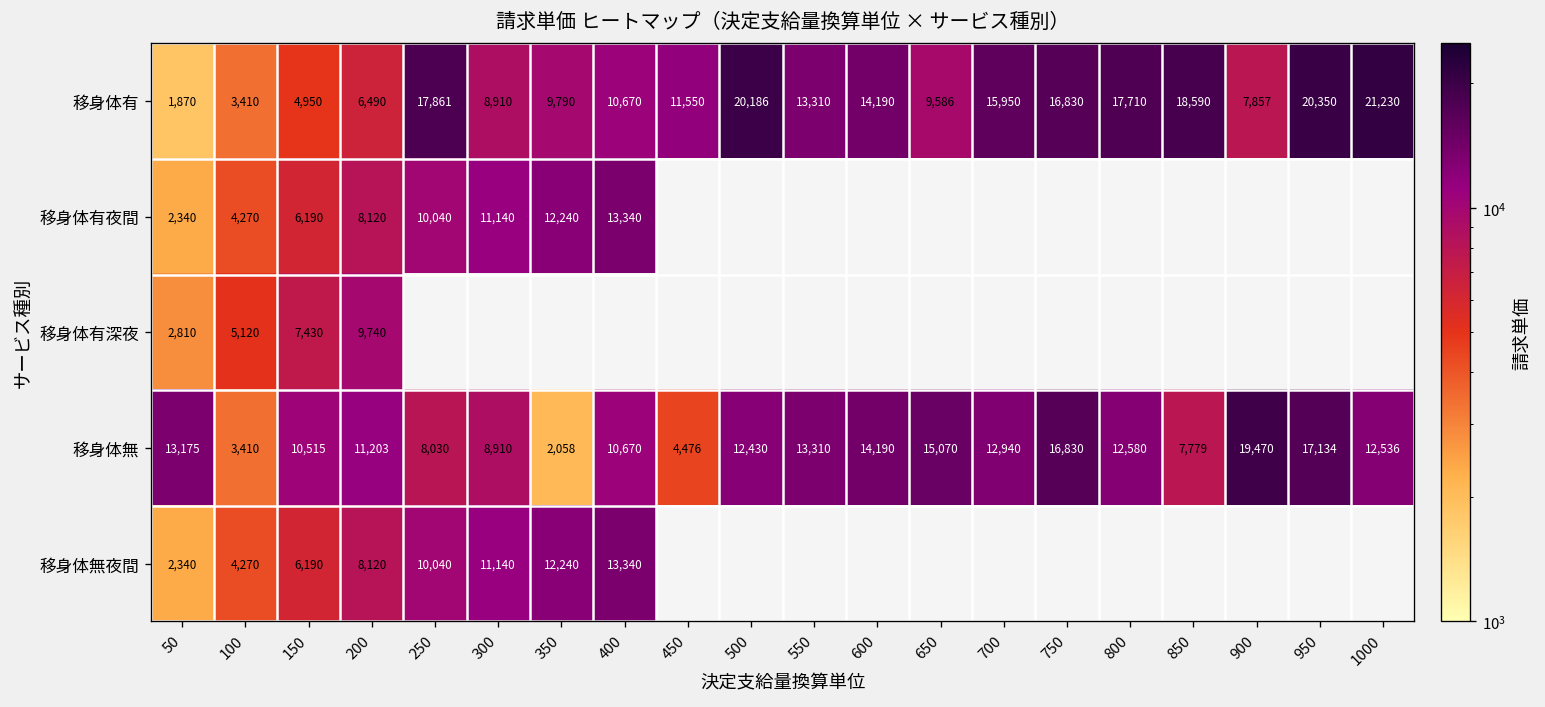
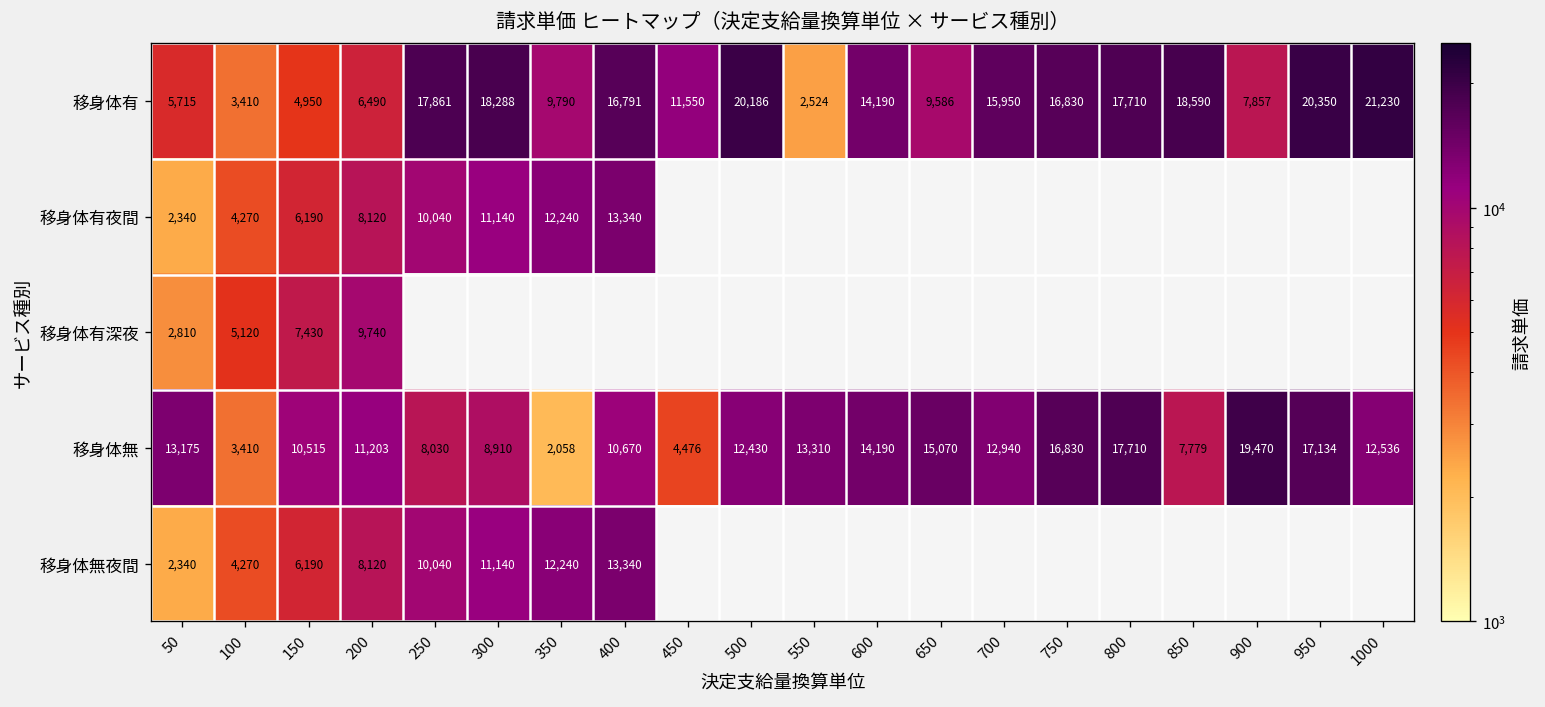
移身体有, 50: 1,870 -> 5,715
移身体有, 300: 8,910 -> 18,288
移身体有, 400: 10,670 -> 16,791
移身体有, 550: 13,310 -> 2,524
移身体無, 800: 12,580 -> 17,710
